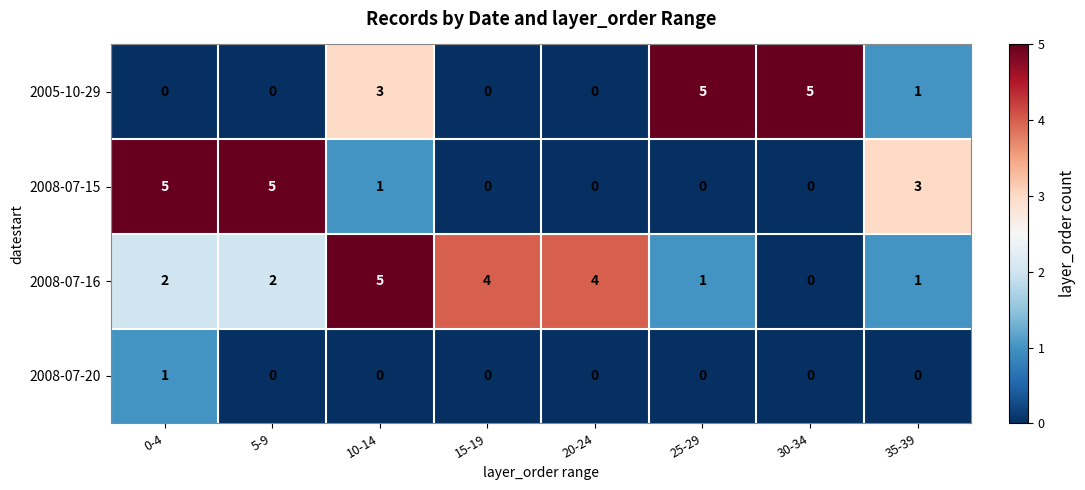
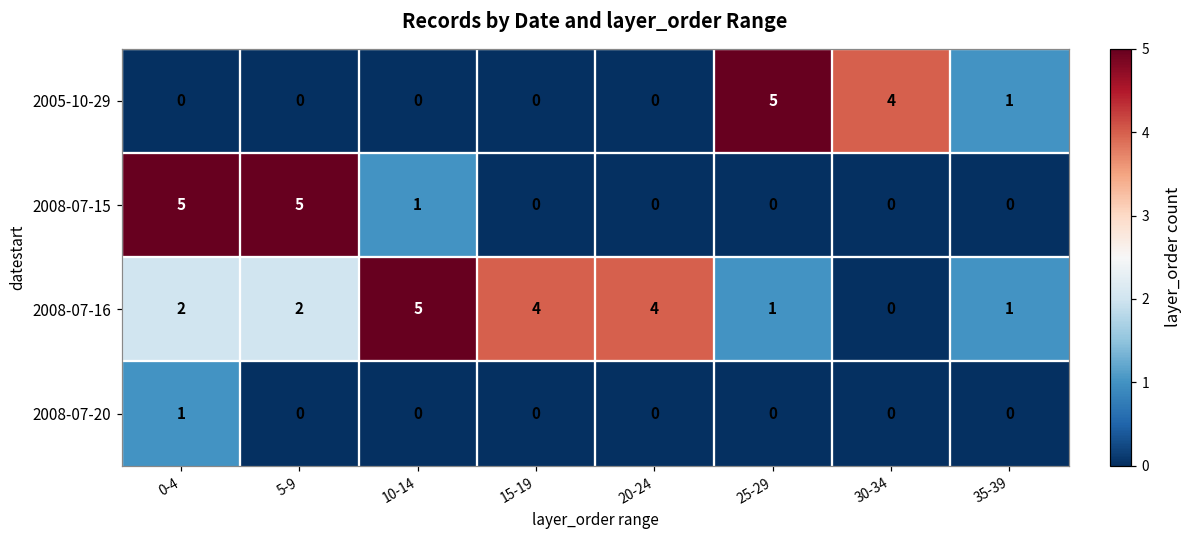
2005-10-29, 10-14: 3 -> 0
2005-10-29, 30-34: 5 -> 4
2008-07-15, 35-39: 3 -> 0
